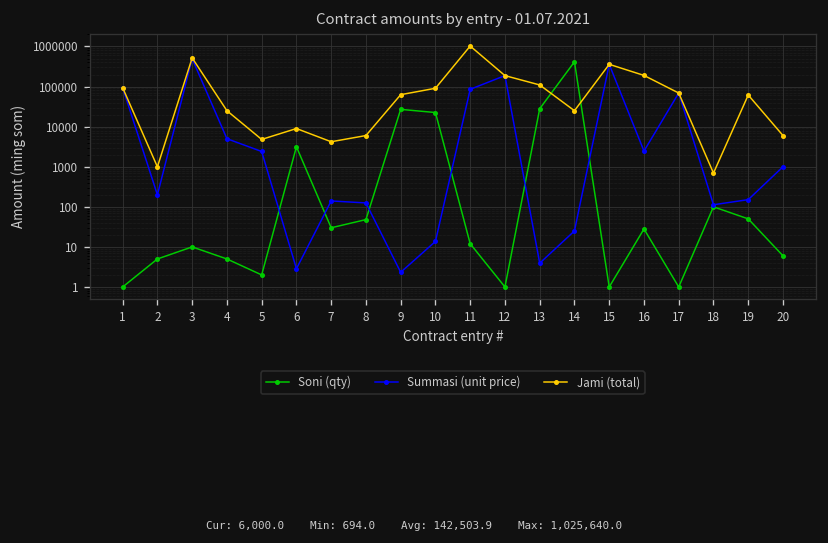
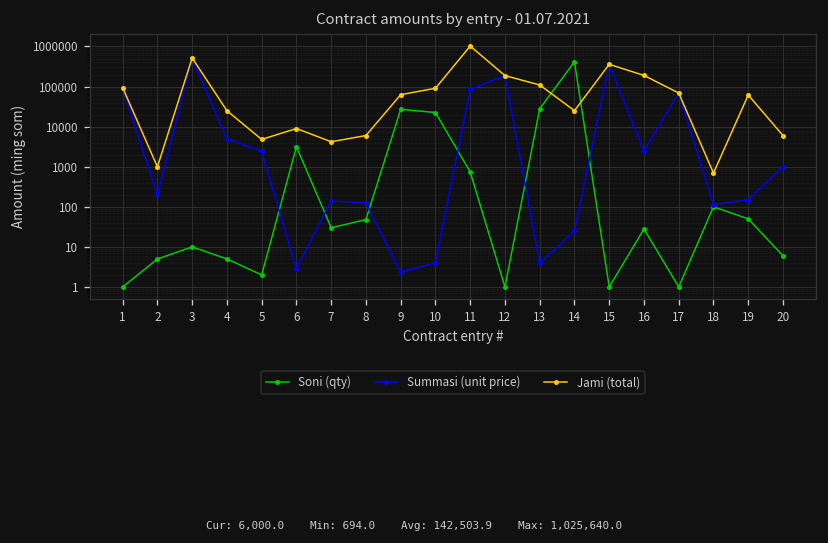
Summasi (unit price), 10: 14 -> 4
Soni (qty), 11: 12 -> 700
